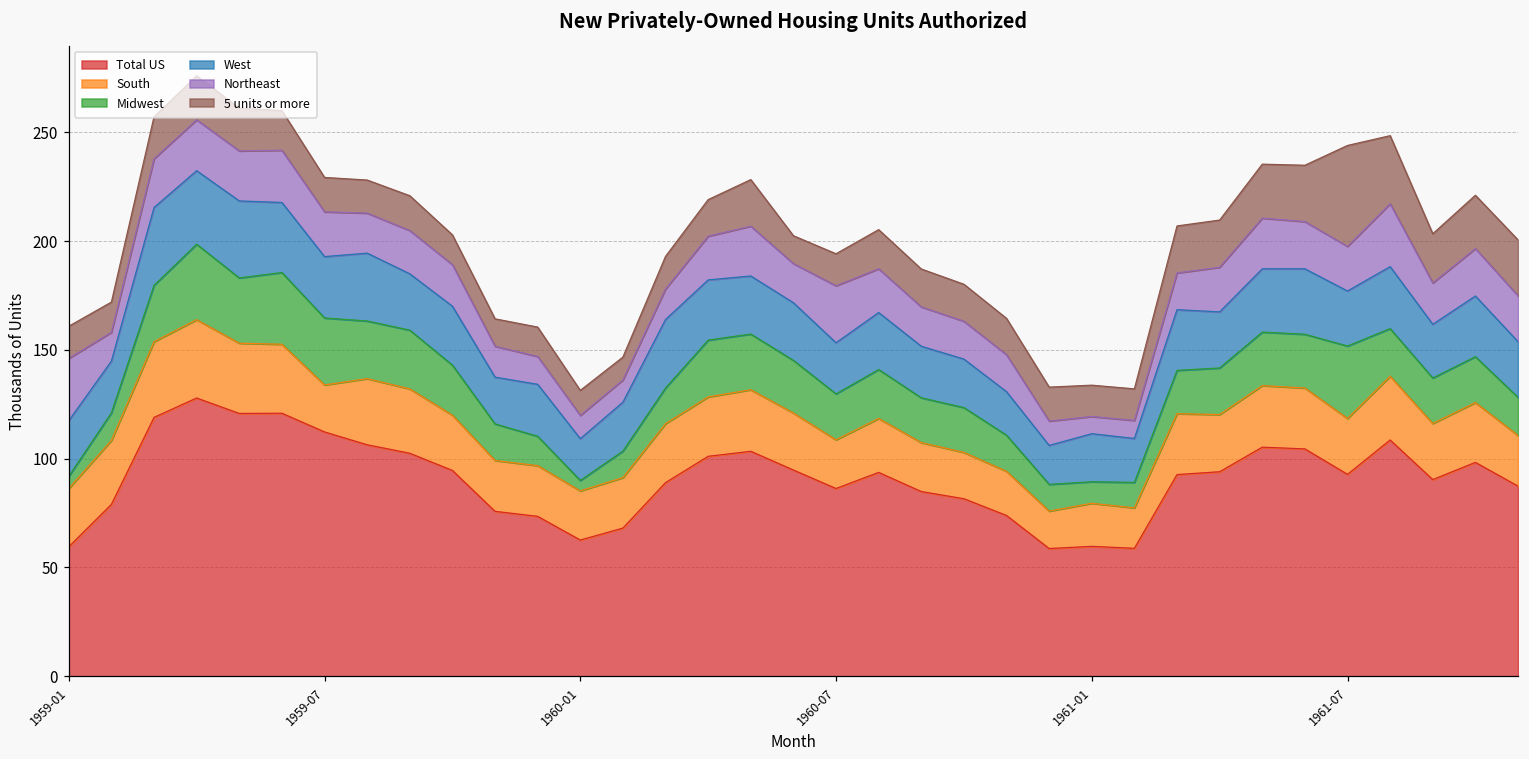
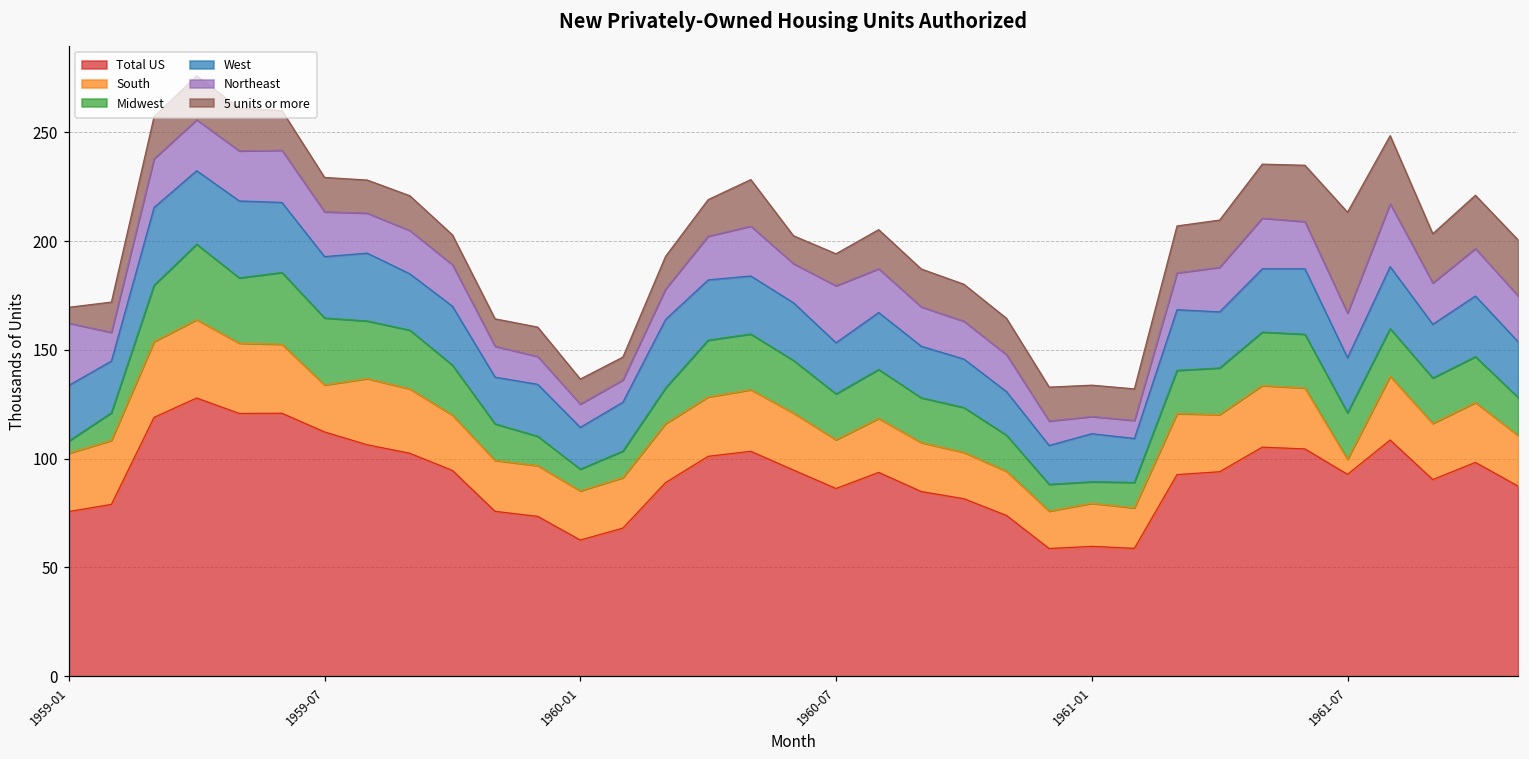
Total US, 1959-01: 60 -> 76
5 units or more, 1959-01: 15 -> 7
Midwest, 1960-01: 5 -> 10
South, 1961-07: 26 -> 7
Midwest, 1961-07: 33 -> 21
